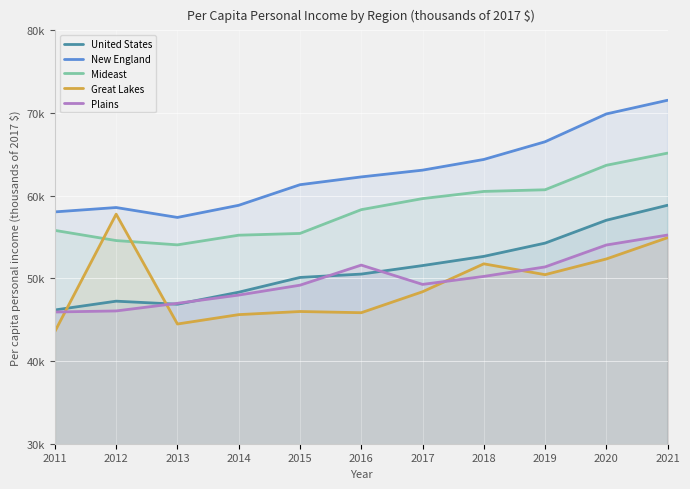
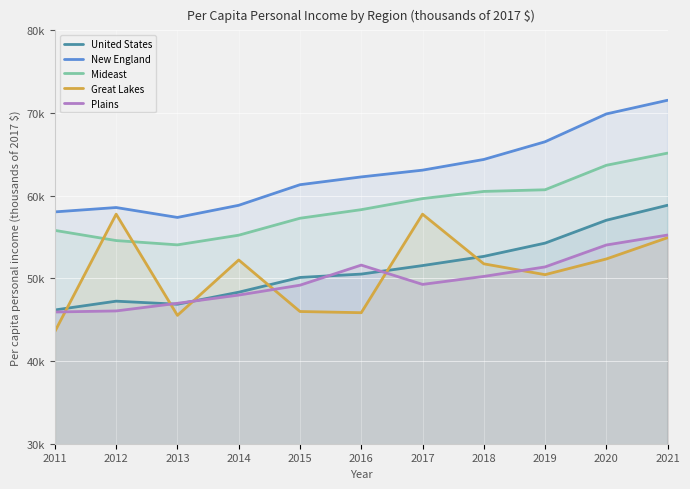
Great Lakes, 2013: 44000 -> 46000
Great Lakes, 2014: 46000 -> 52000
Mideast, 2015: 55000 -> 57000
Great Lakes, 2017: 48000 -> 58000
